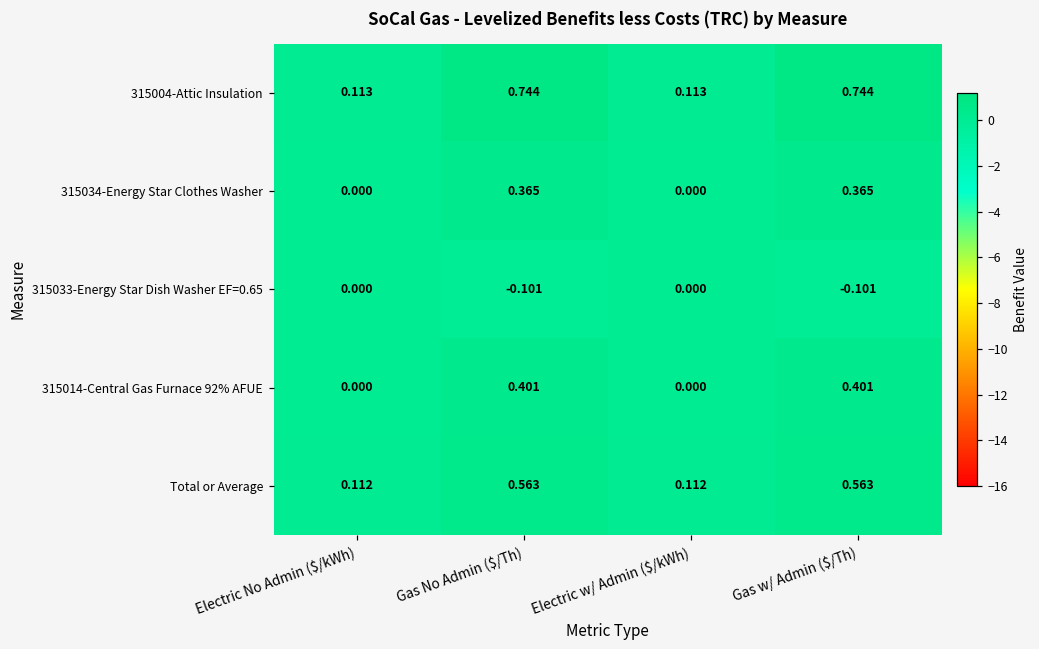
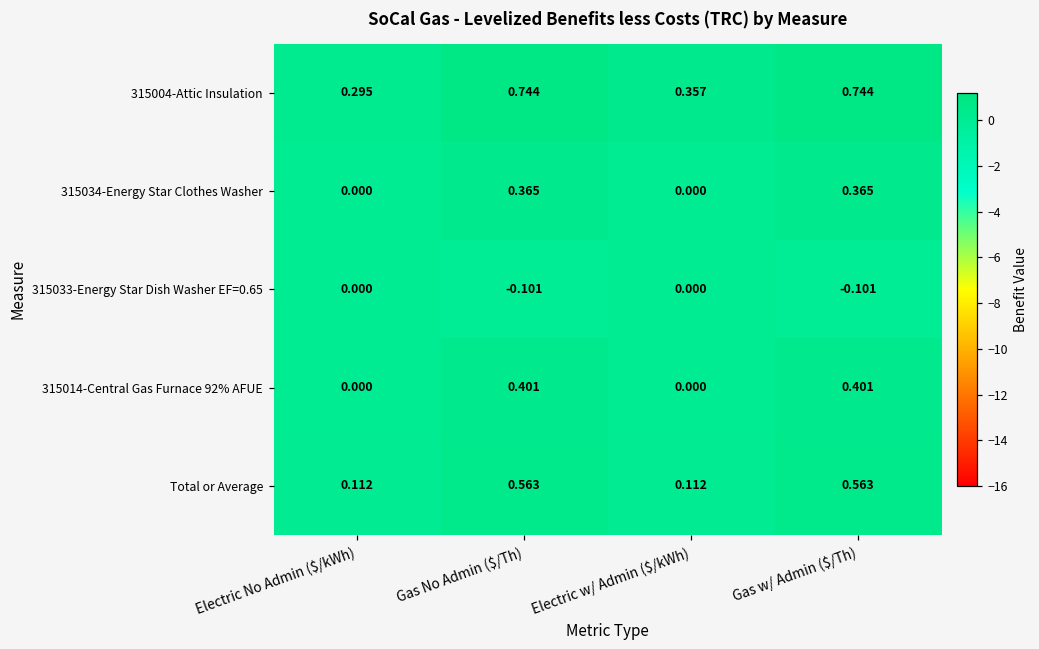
315004-Attic Insulation, Electric No Admin ($/kWh): 0.113 -> 0.295
315004-Attic Insulation, Electric w/ Admin ($/kWh): 0.113 -> 0.357
